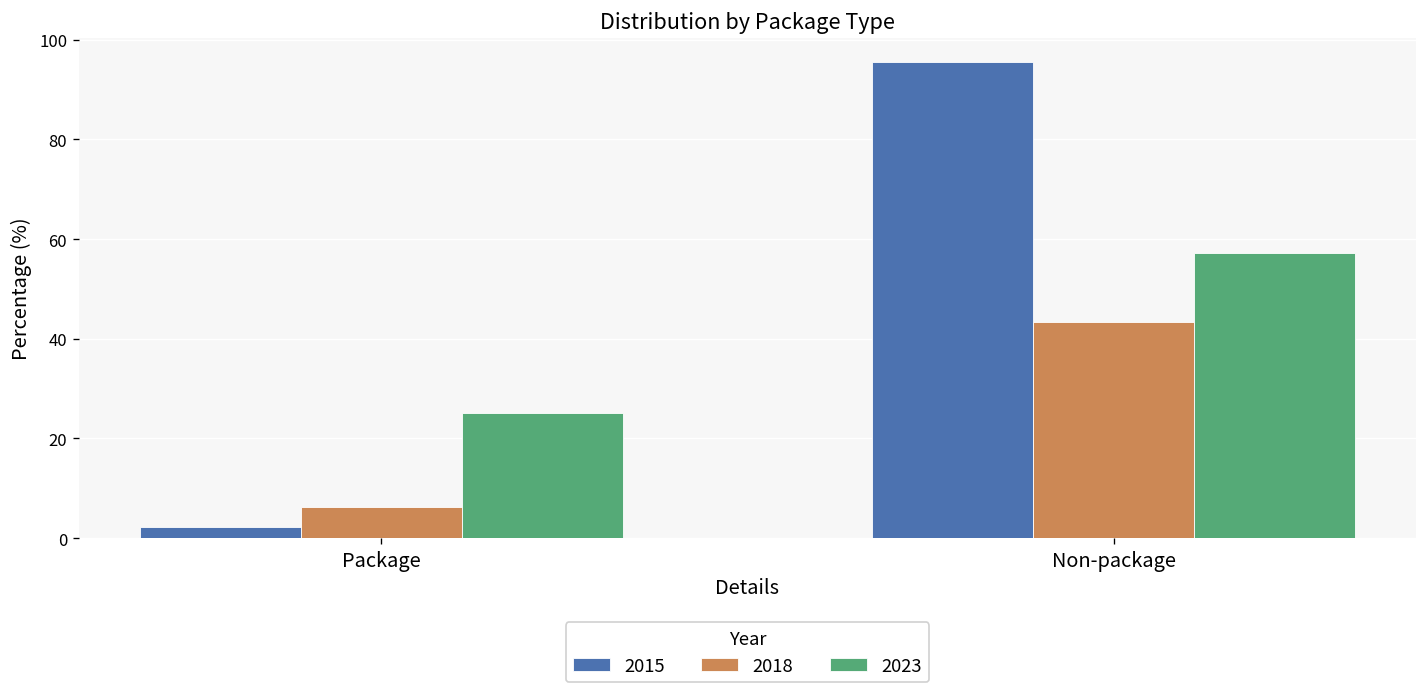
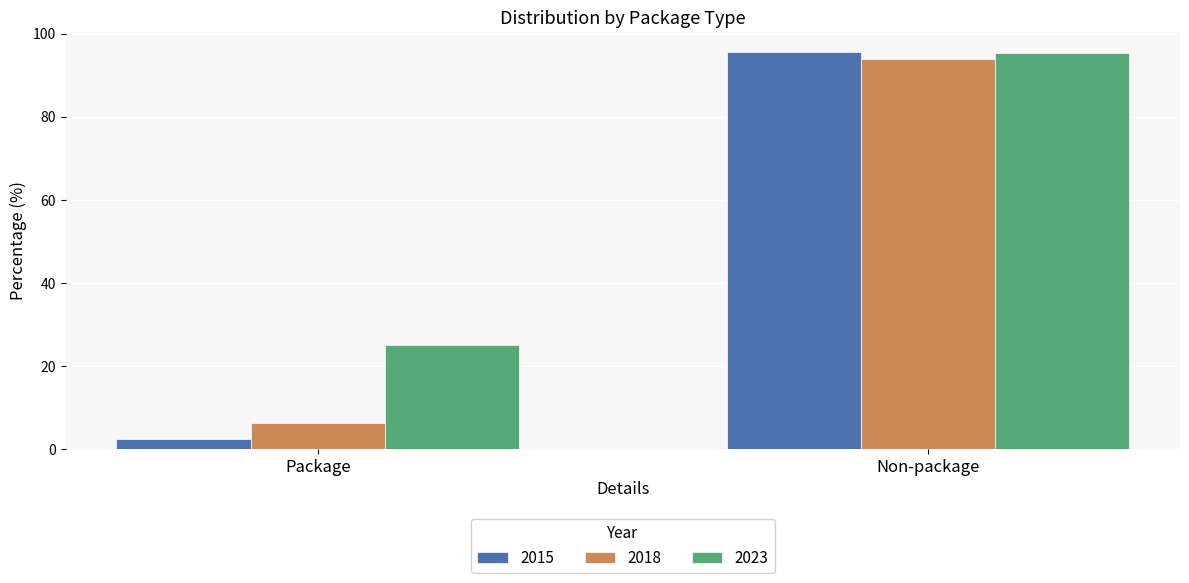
2018, Non-package: 43 -> 94
2023, Non-package: 57 -> 95
